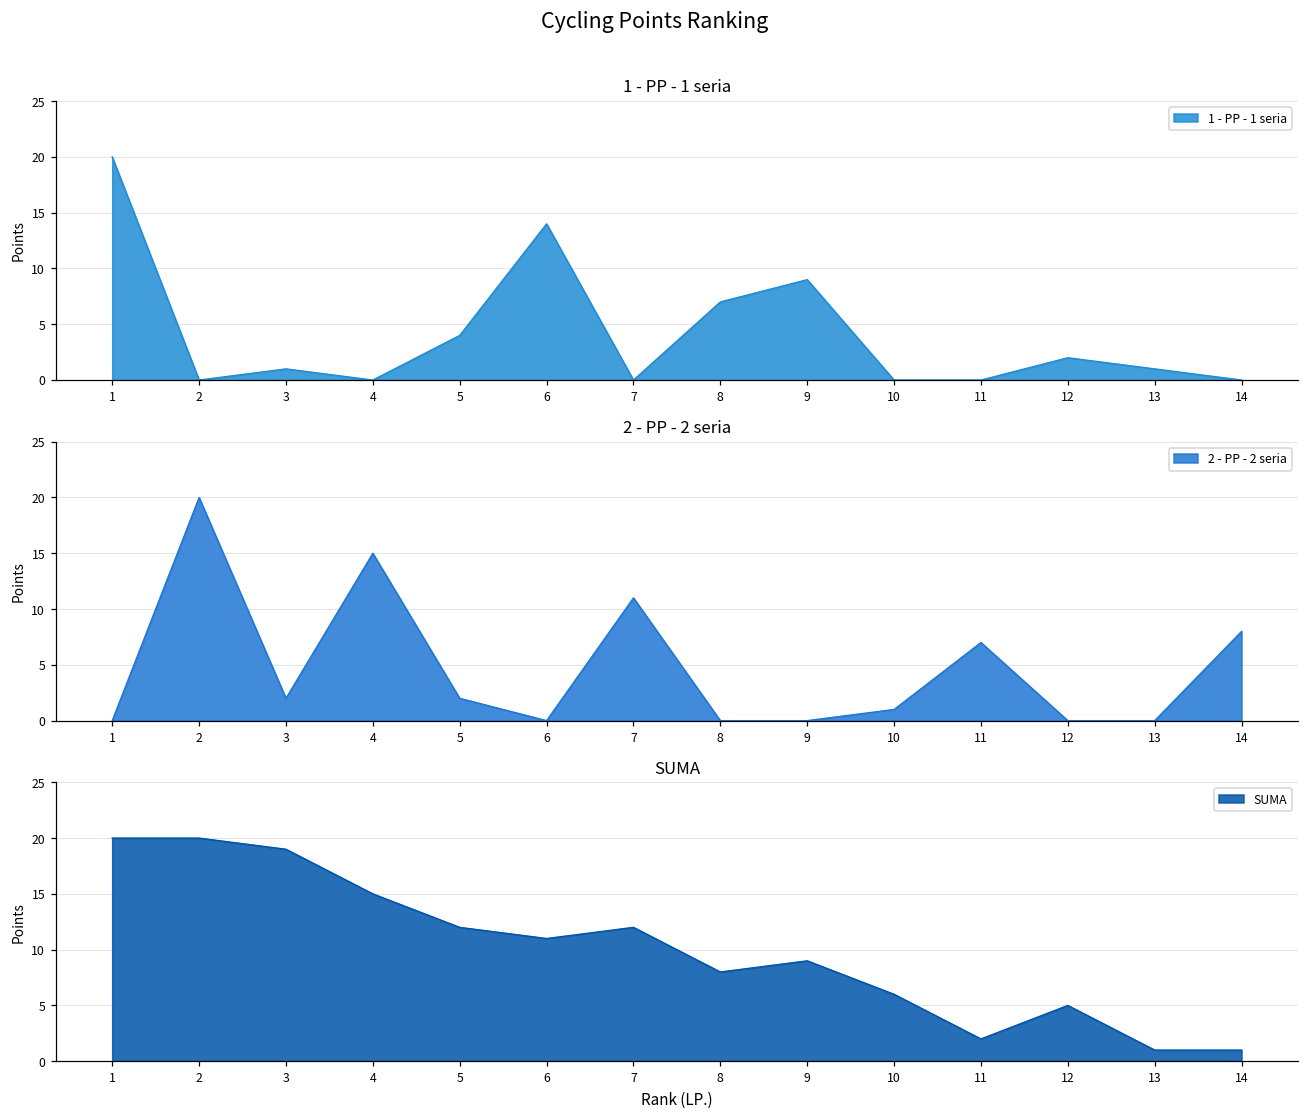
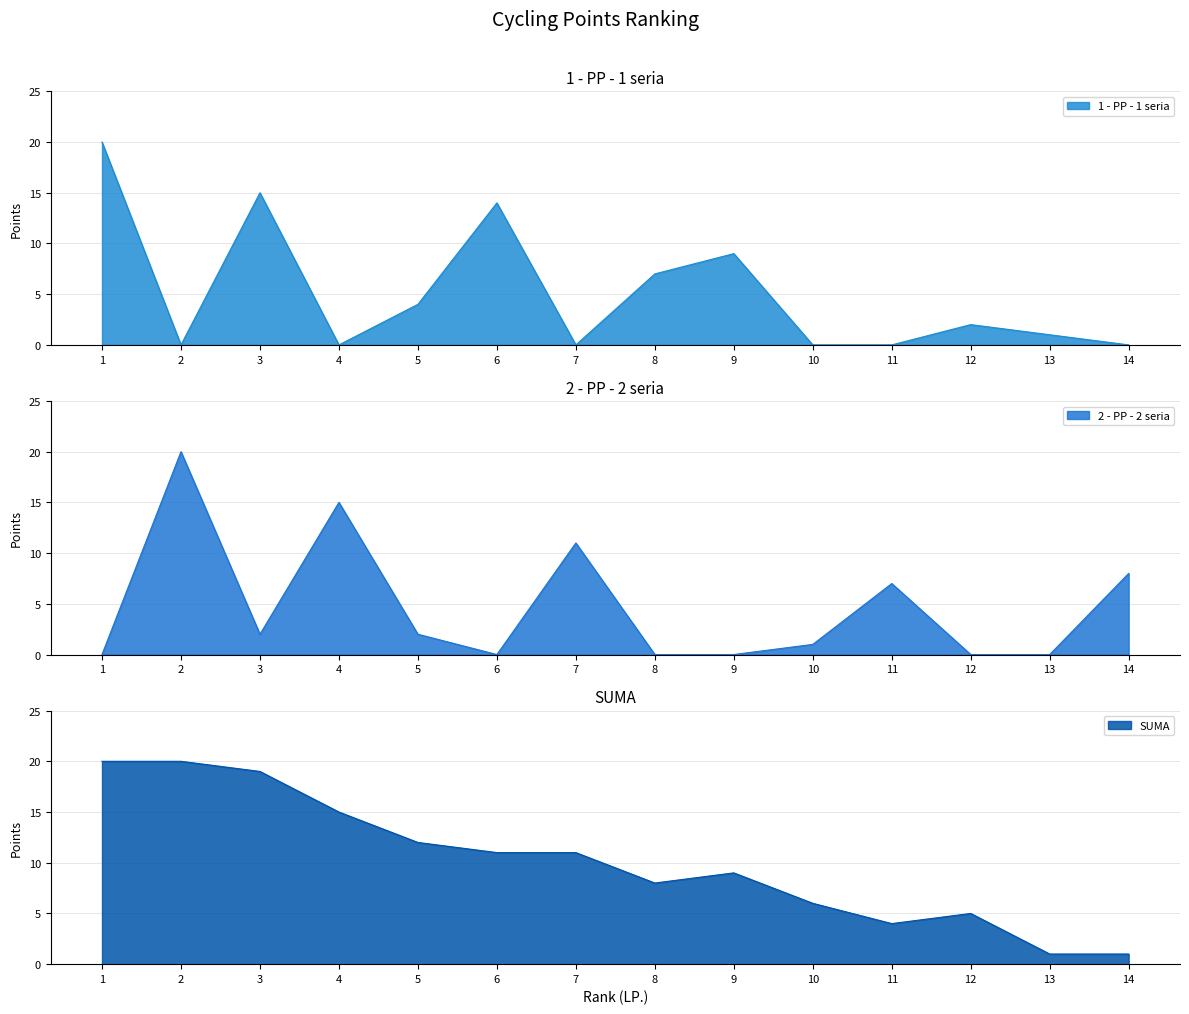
1 - PP - 1 seria, 3: 1 -> 15
SUMA, 7: 12 -> 11
SUMA, 11: 2 -> 4
